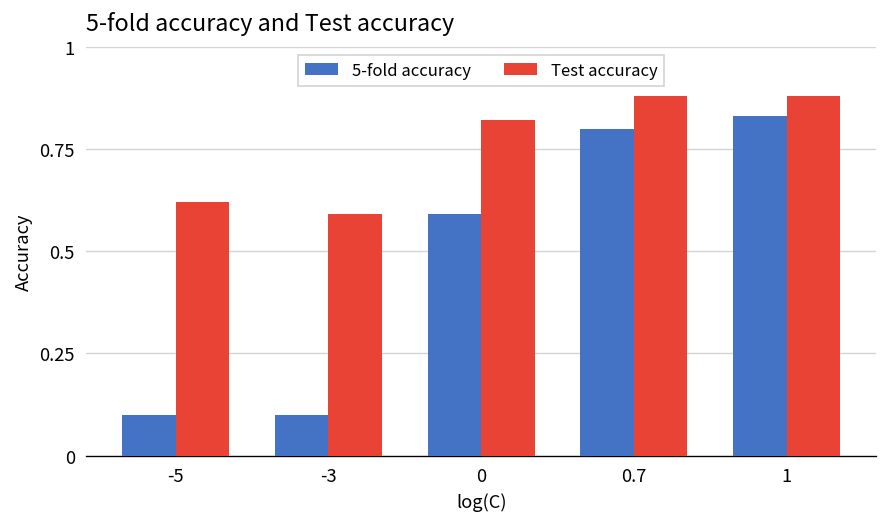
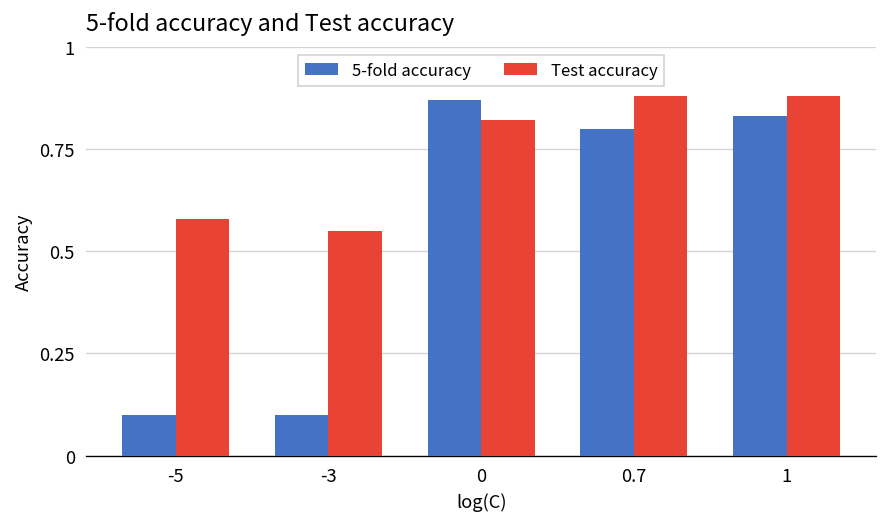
Test accuracy, -5: 0.62 -> 0.58
Test accuracy, -3: 0.59 -> 0.55
5-fold accuracy, 0: 0.59 -> 0.87
